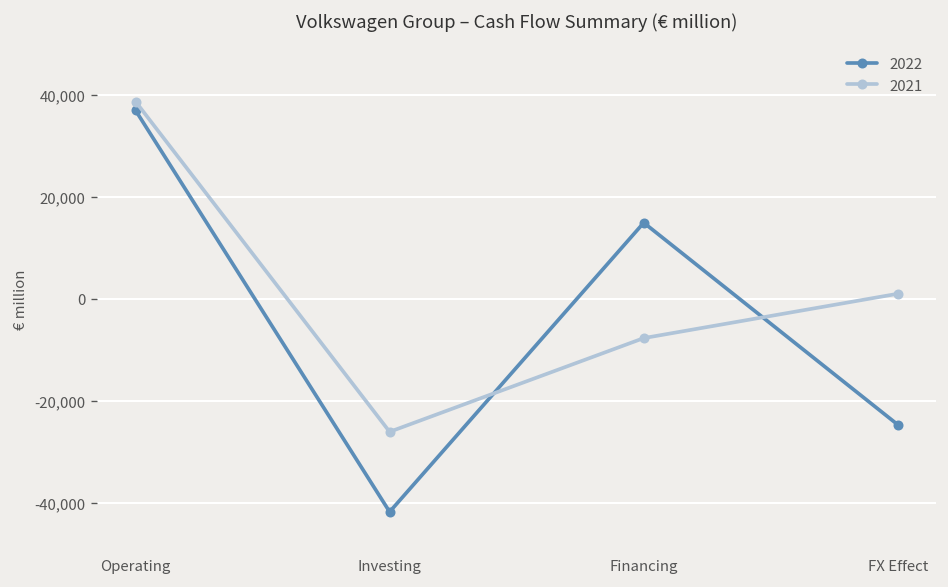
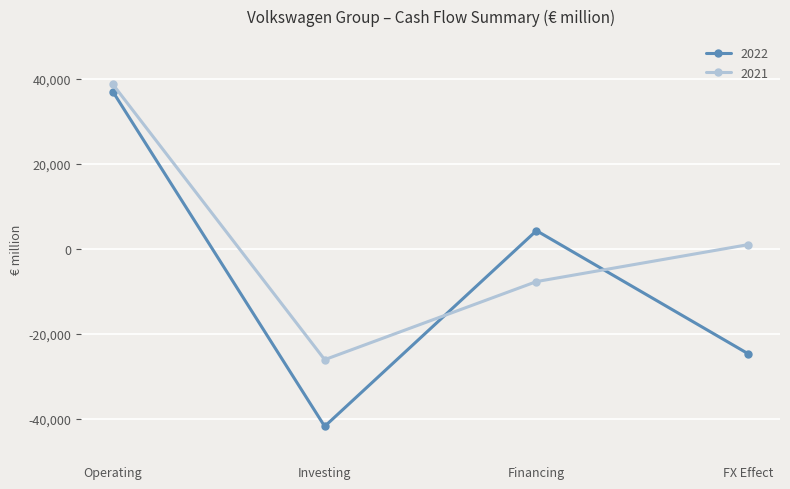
2022, Financing: 15,000 -> 4,000
